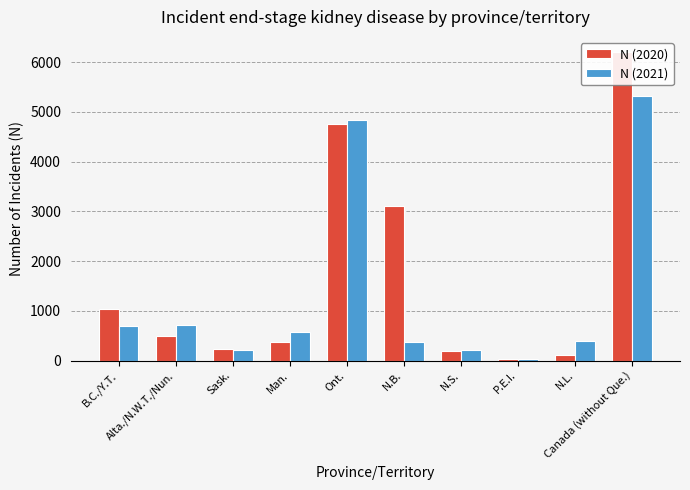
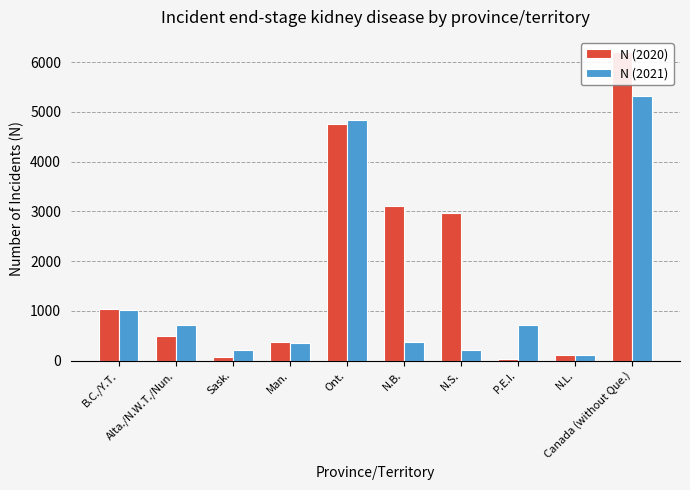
N (2021), B.C./Y.T.: 700 -> 1000
N (2020), Sask.: 200 -> 100
N (2021), Man.: 600 -> 400
N (2020), N.S.: 200 -> 3000
N (2021), P.E.I.: 0 -> 700
N (2021), N.L.: 400 -> 100
